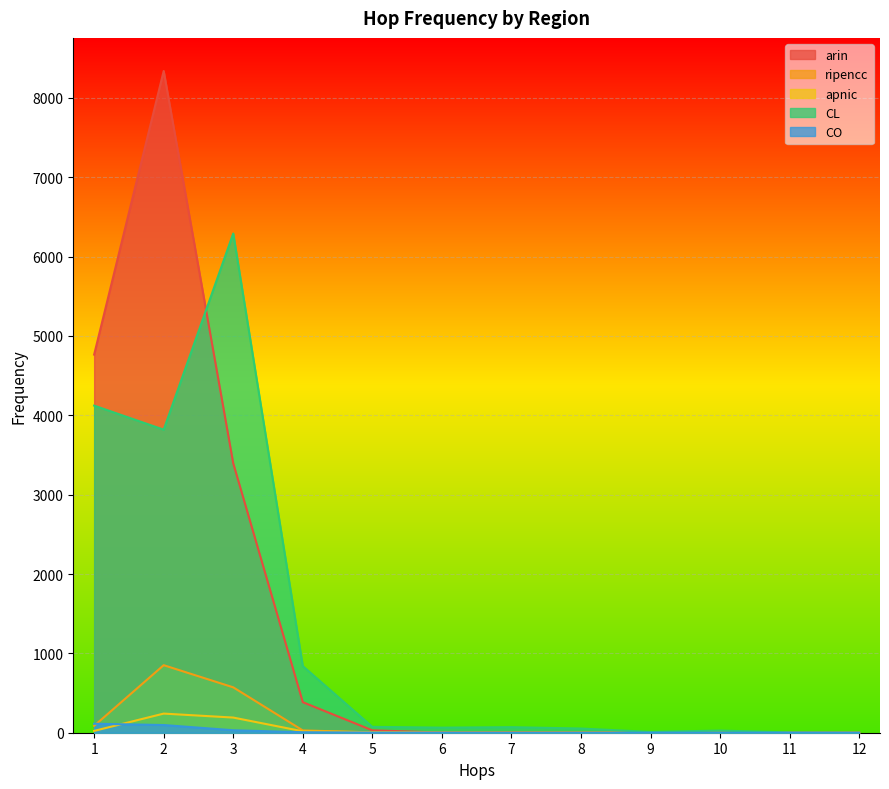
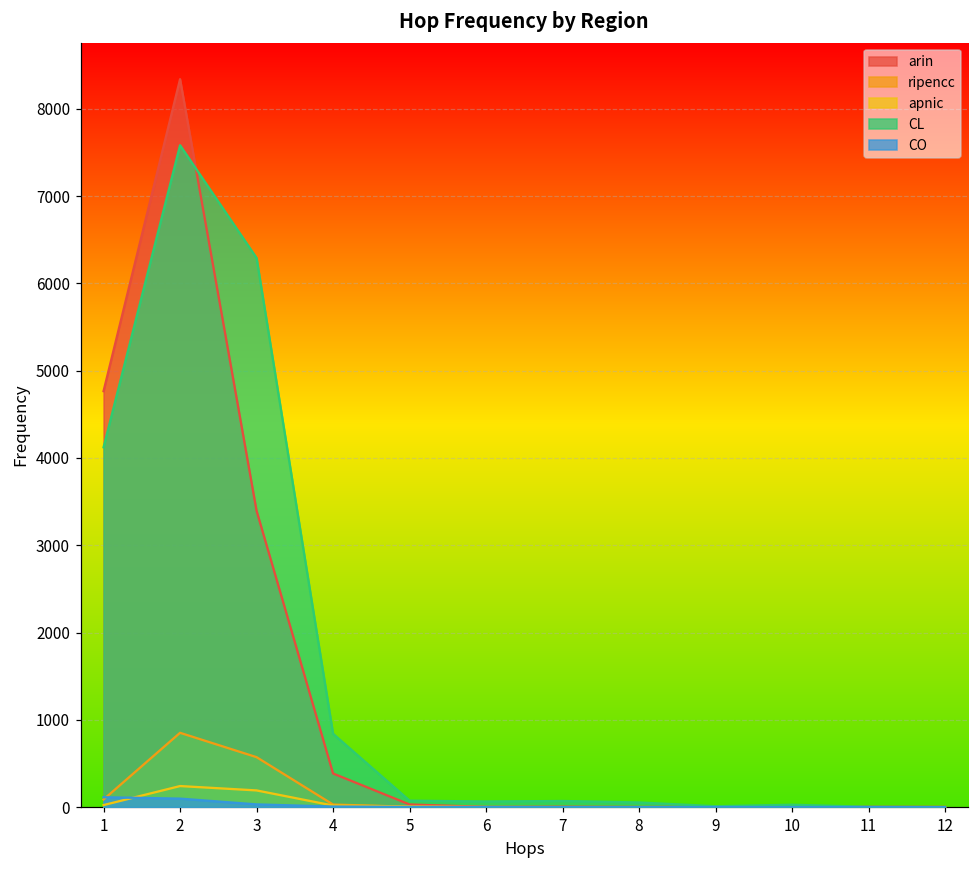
CL, 2: 3800 -> 7600
